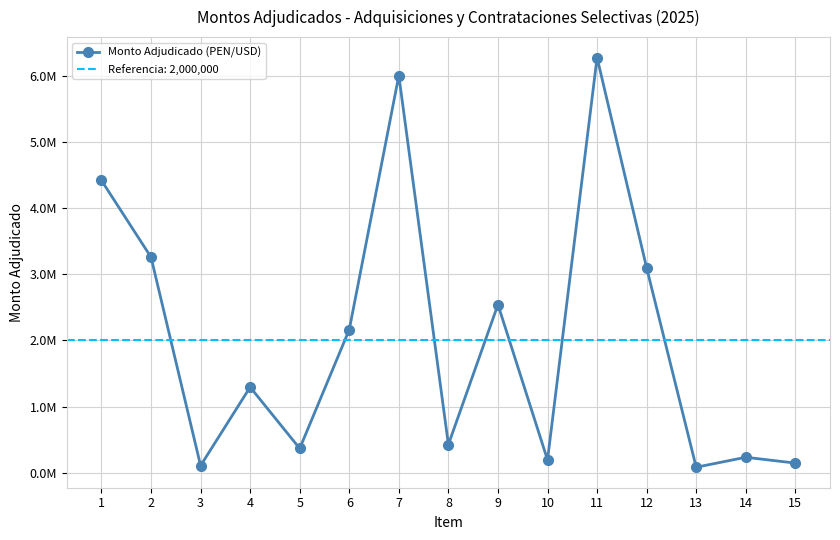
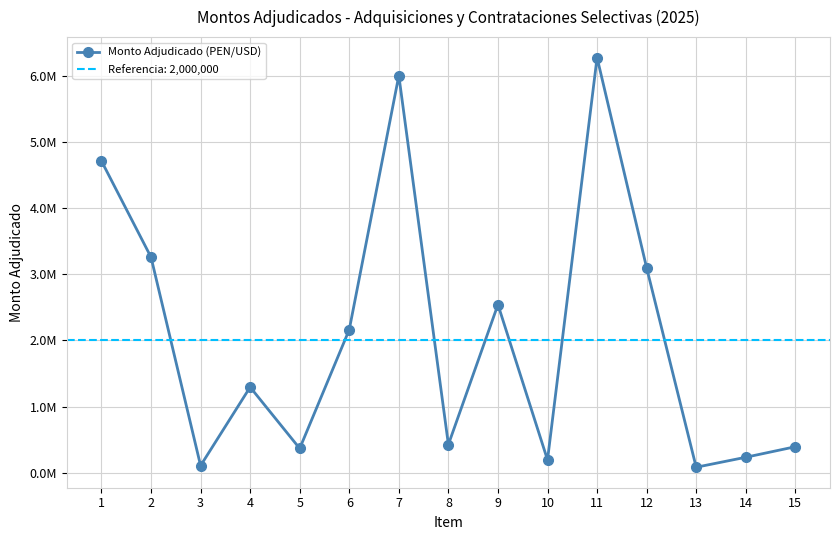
1: 4400000 -> 4700000
15: 100000 -> 400000
